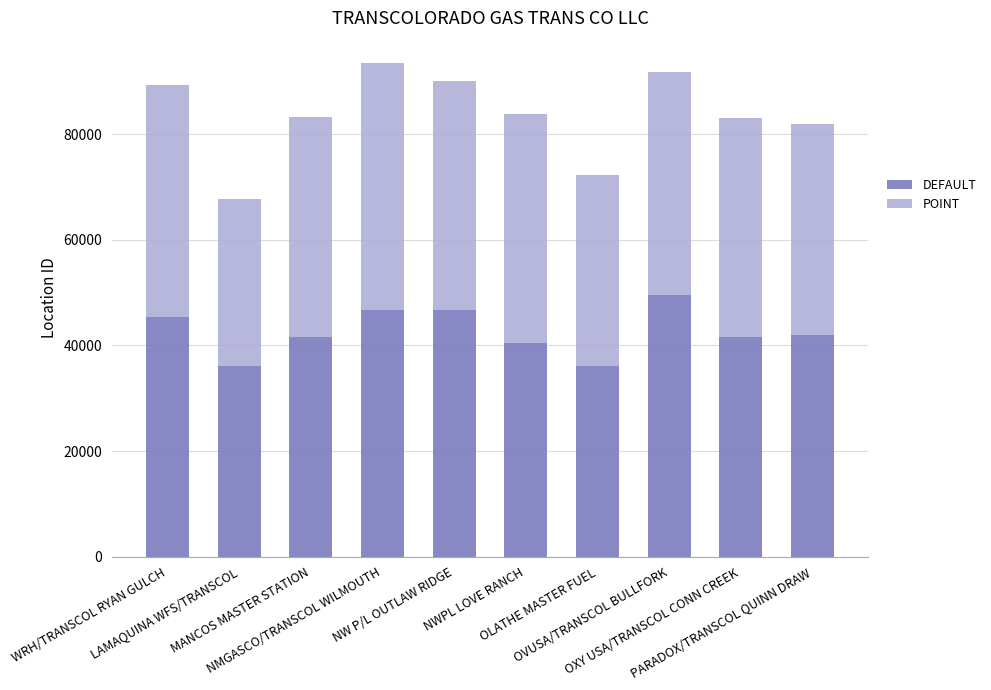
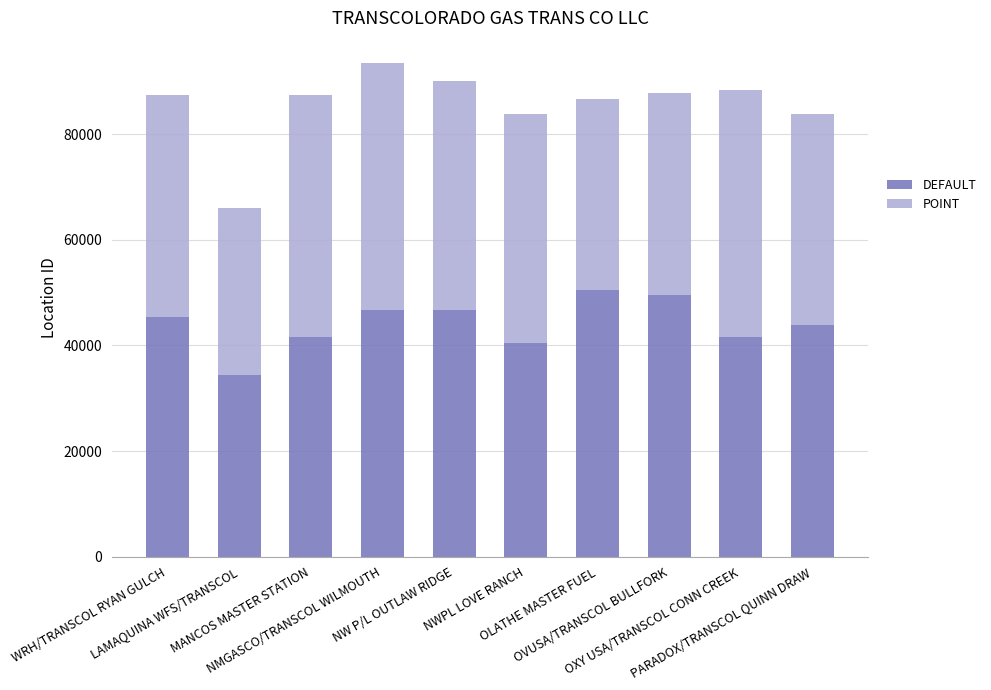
POINT, WRH/TRANSCOL RYAN GULCH: 44000 -> 42000
DEFAULT, LAMAQUINA WFS/TRANSCOL: 36000 -> 34000
POINT, MANCOS MASTER STATION: 42000 -> 46000
DEFAULT, OLATHE MASTER FUEL: 36000 -> 51000
POINT, OVUSA/TRANSCOL BULLFORK: 42000 -> 38000
POINT, OXY USA/TRANSCOL CONN CREEK: 42000 -> 47000
DEFAULT, PARADOX/TRANSCOL QUINN DRAW: 42000 -> 44000
